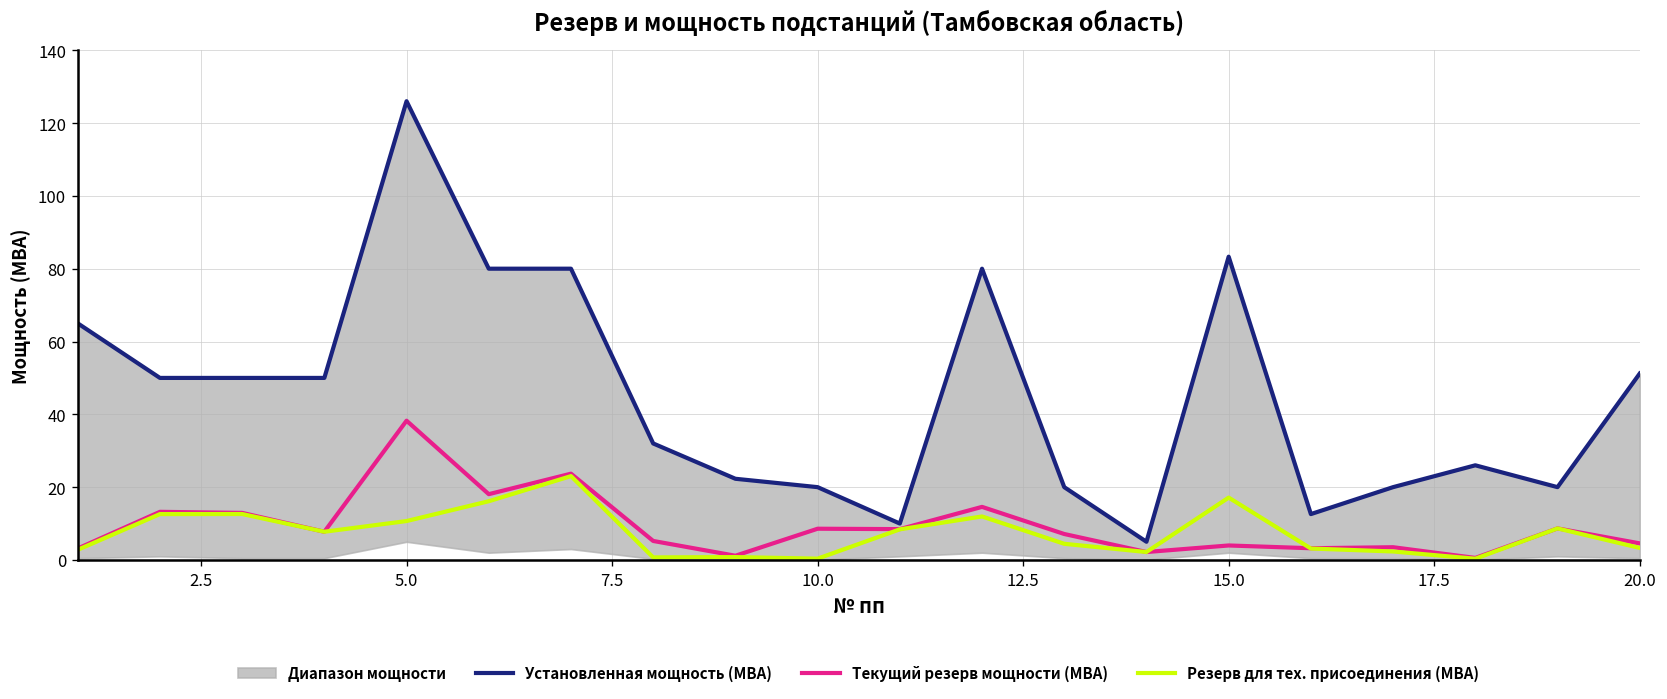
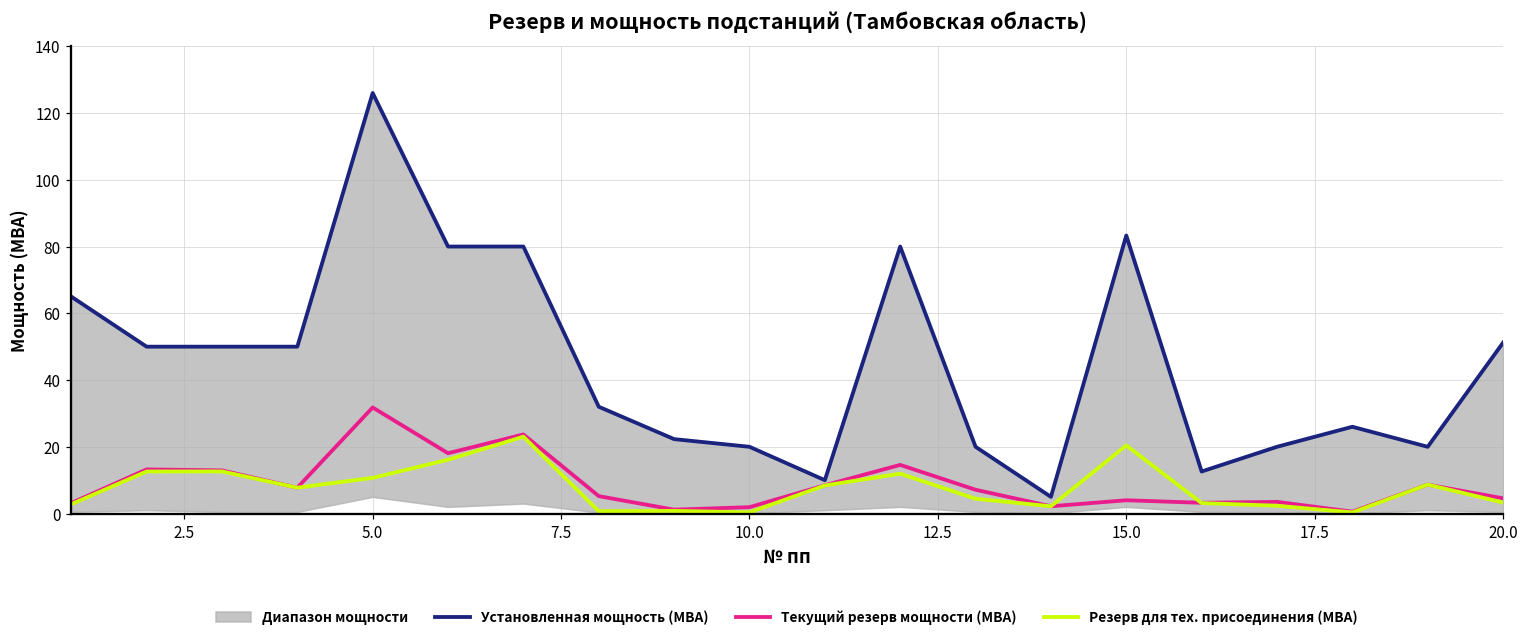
Текущий резерв мощности (МВА), 5.0: 38 -> 32
Текущий резерв мощности (МВА), 10.0: 9 -> 2
Резерв для тех. присоединения (МВА), 15.0: 17 -> 20
